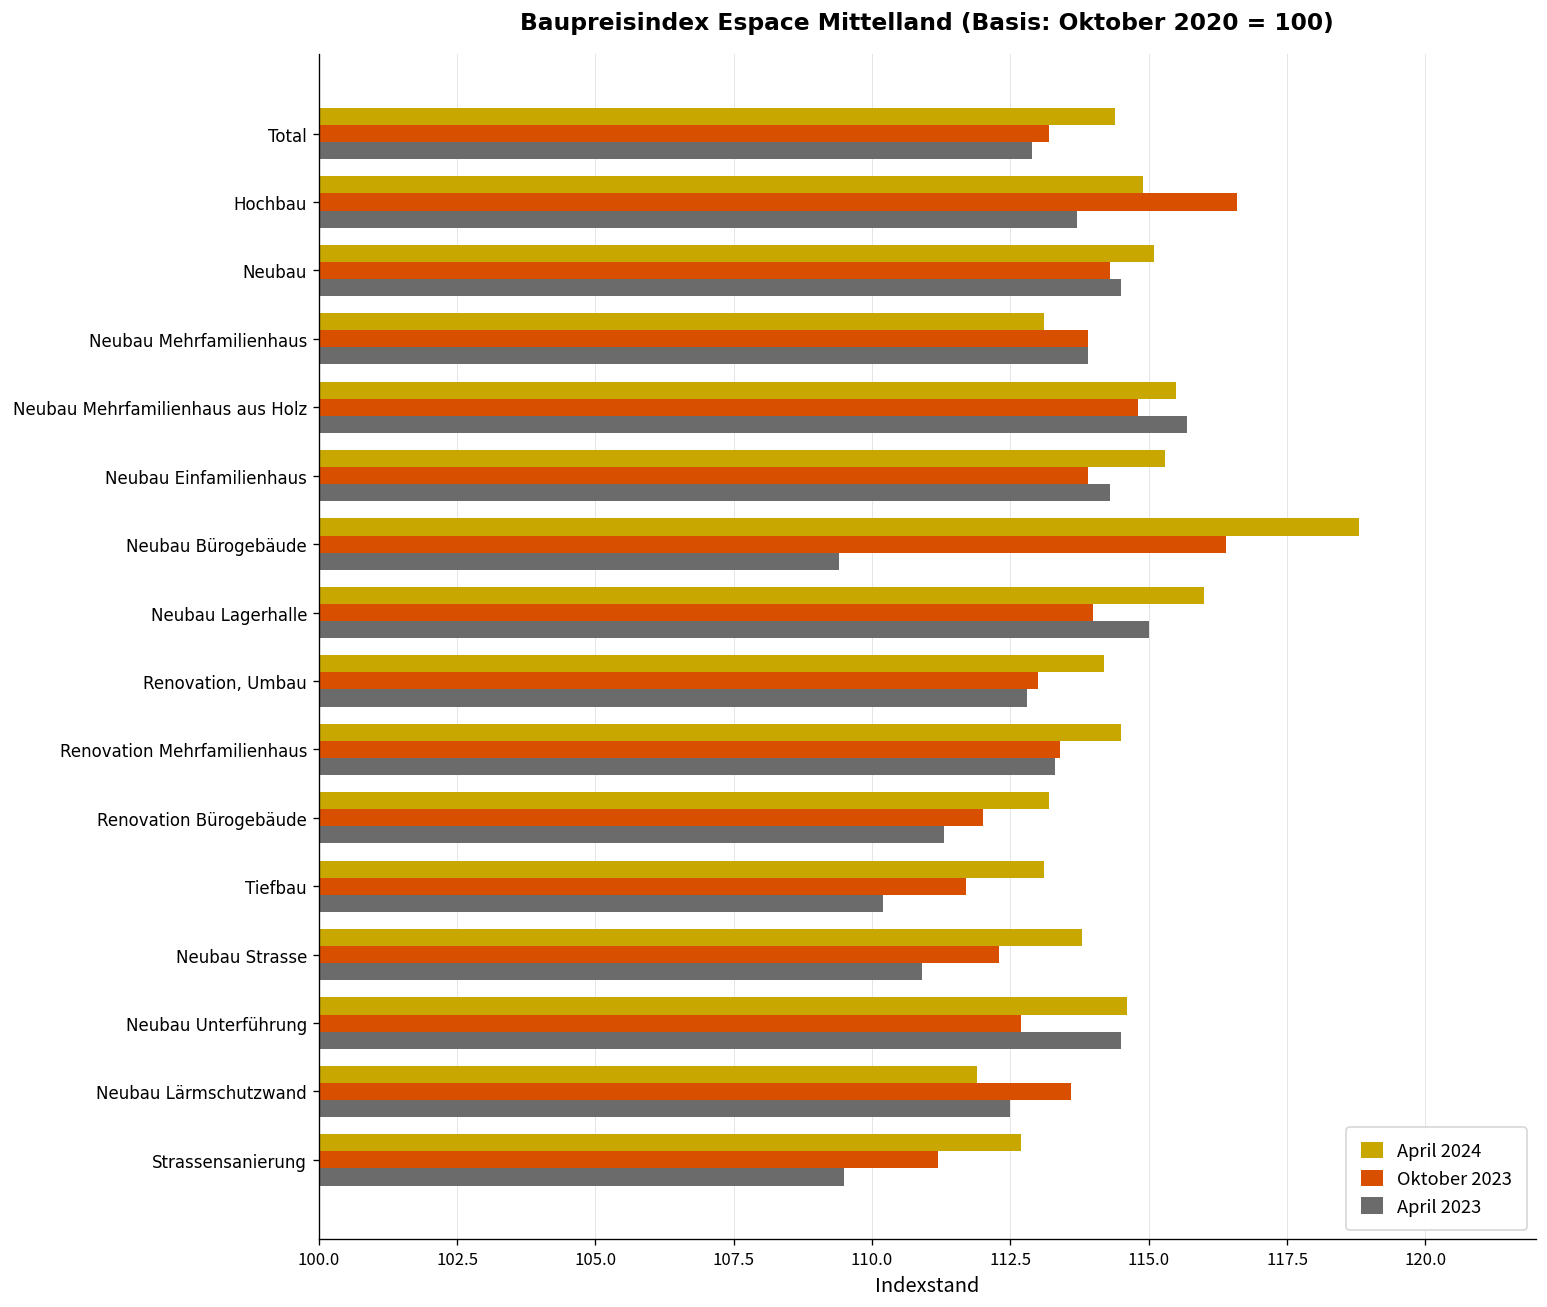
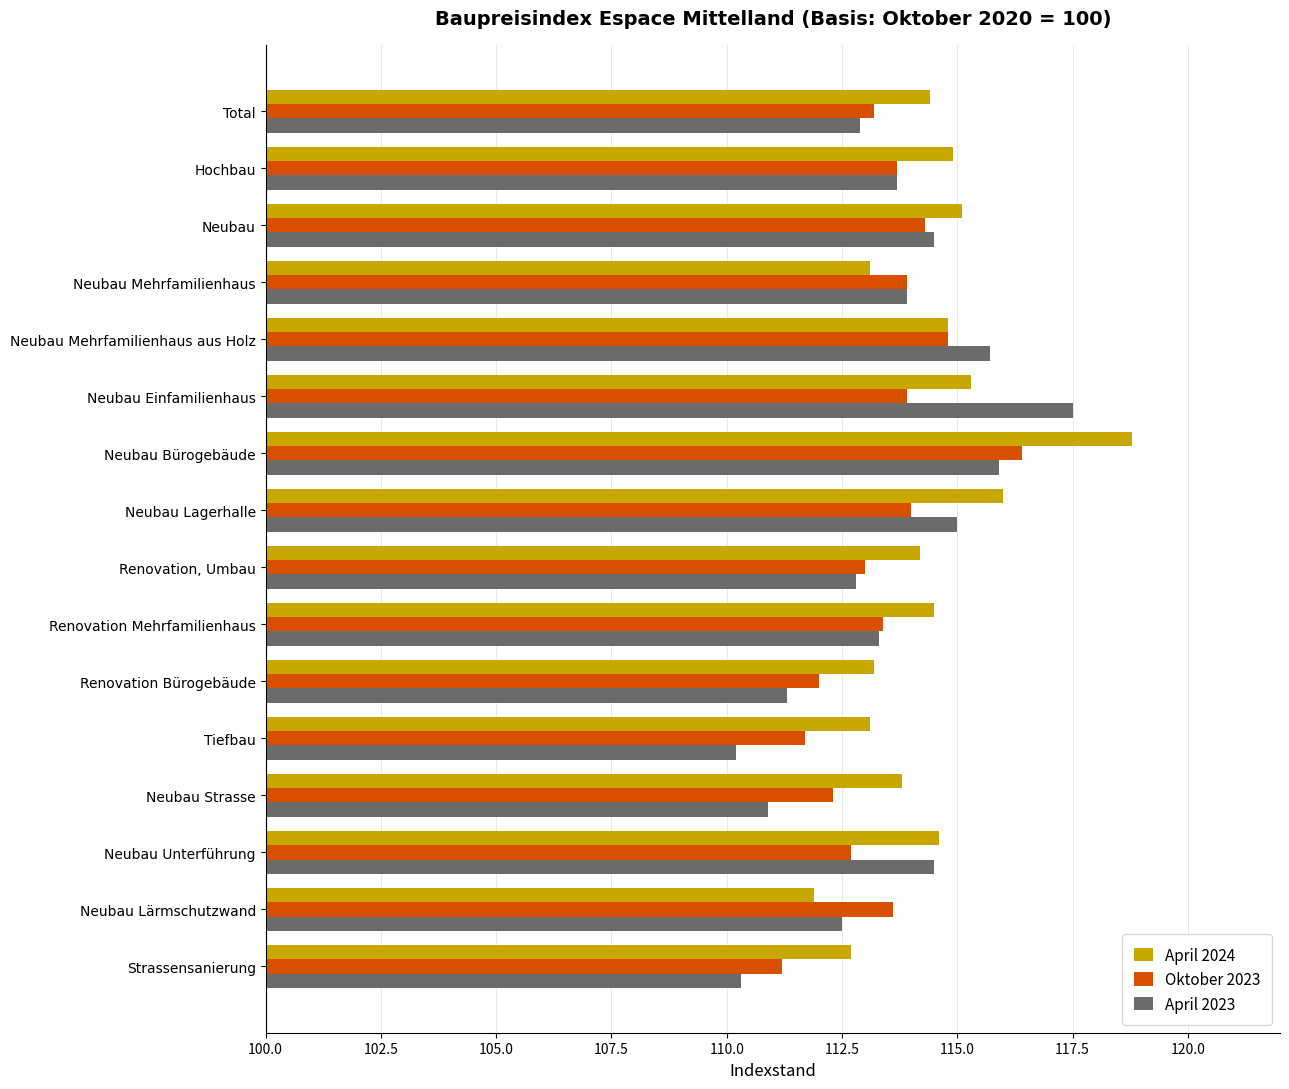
Oktober 2023, Hochbau: 116.6 -> 113.7
April 2024, Neubau Mehrfamilienhaus aus Holz: 115.5 -> 114.8
April 2023, Neubau Einfamilienhaus: 114.3 -> 117.5
April 2023, Neubau Bürogebäude: 109.4 -> 115.9
April 2023, Strassensanierung: 109.5 -> 110.3
